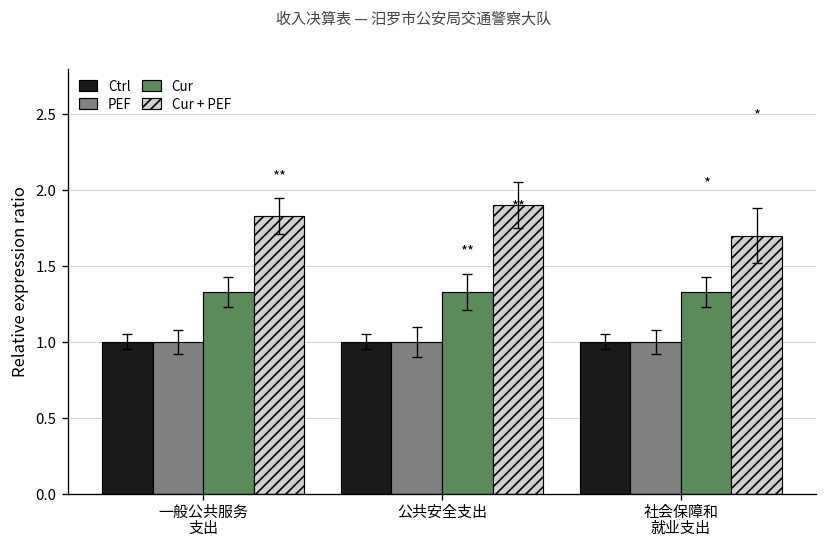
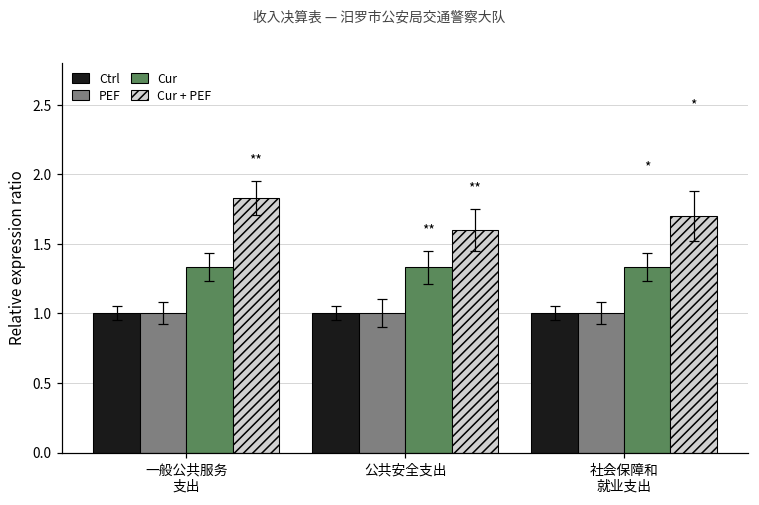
Cur + PEF, 公共安全支出: 1.9 -> 1.6
